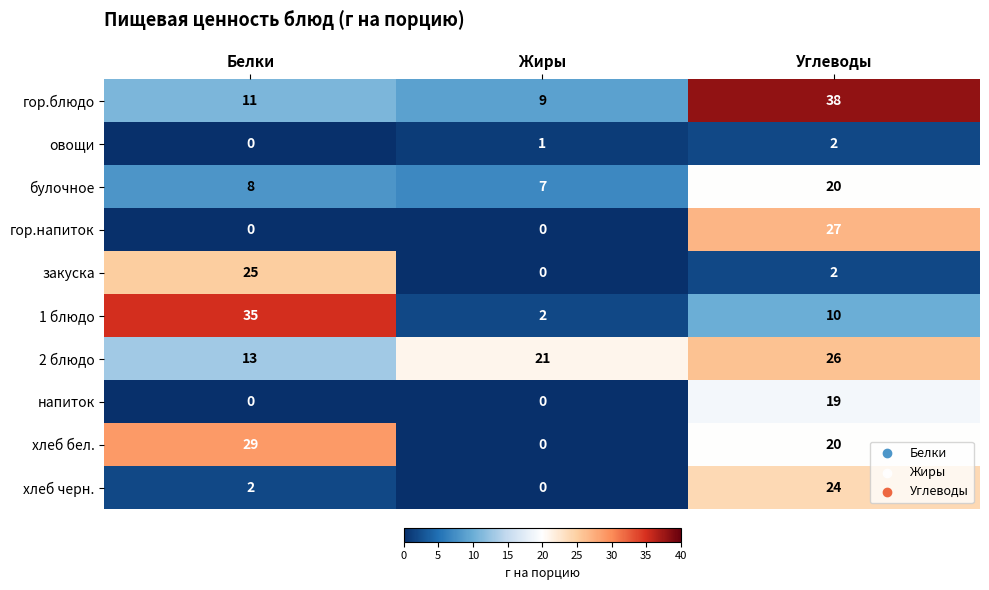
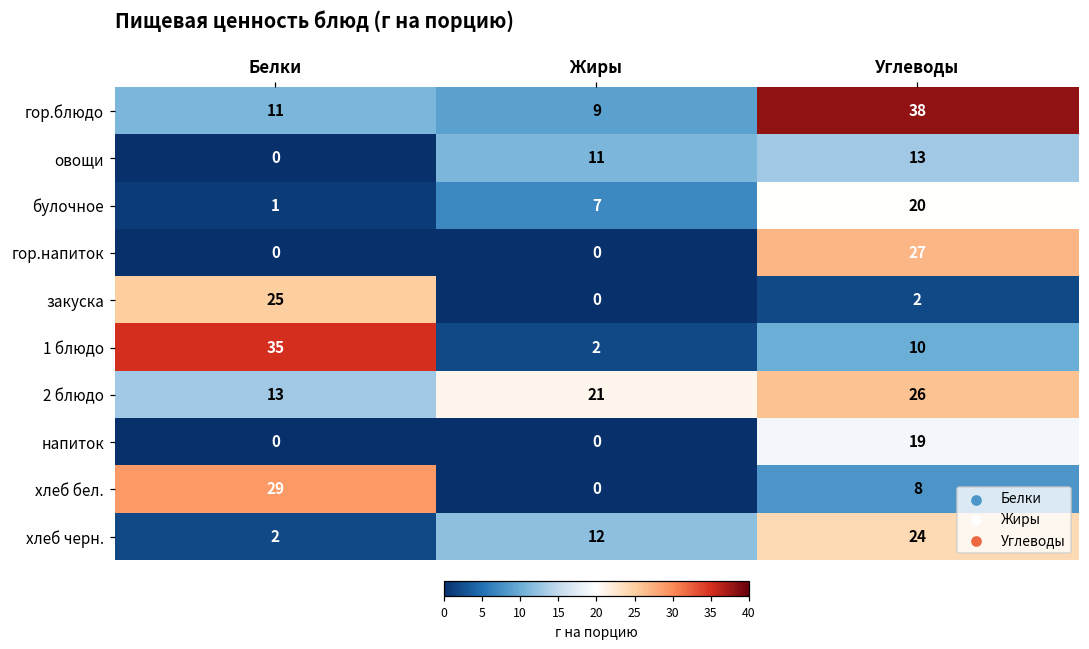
овощи, Жиры: 1 -> 11
овощи, Углеводы: 2 -> 13
булочное, Белки: 8 -> 1
хлеб бел., Углеводы: 20 -> 8
хлеб черн., Жиры: 0 -> 12
